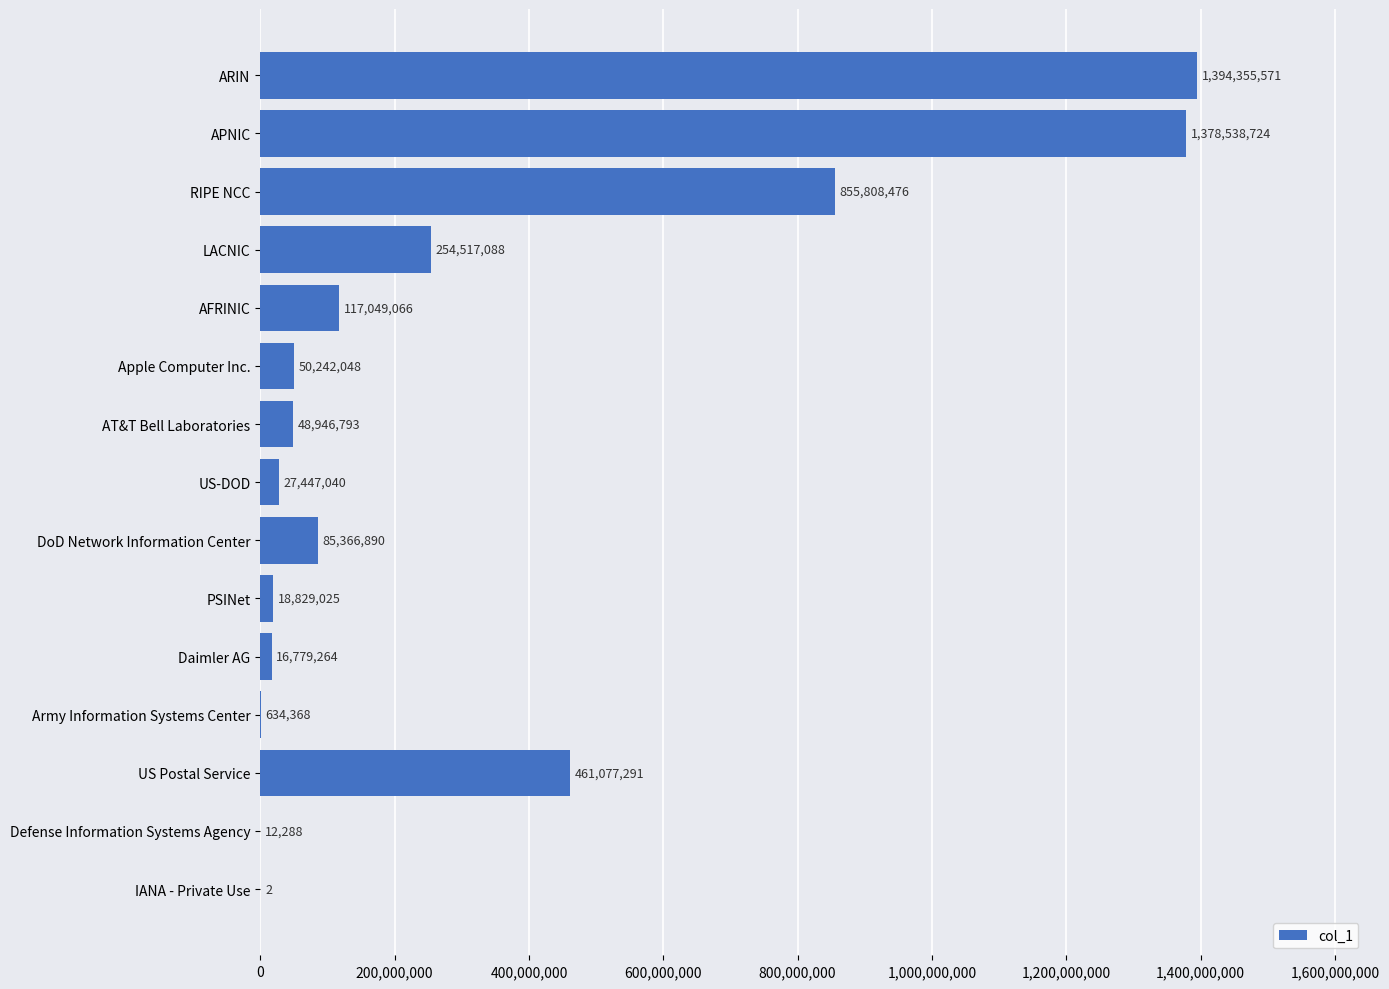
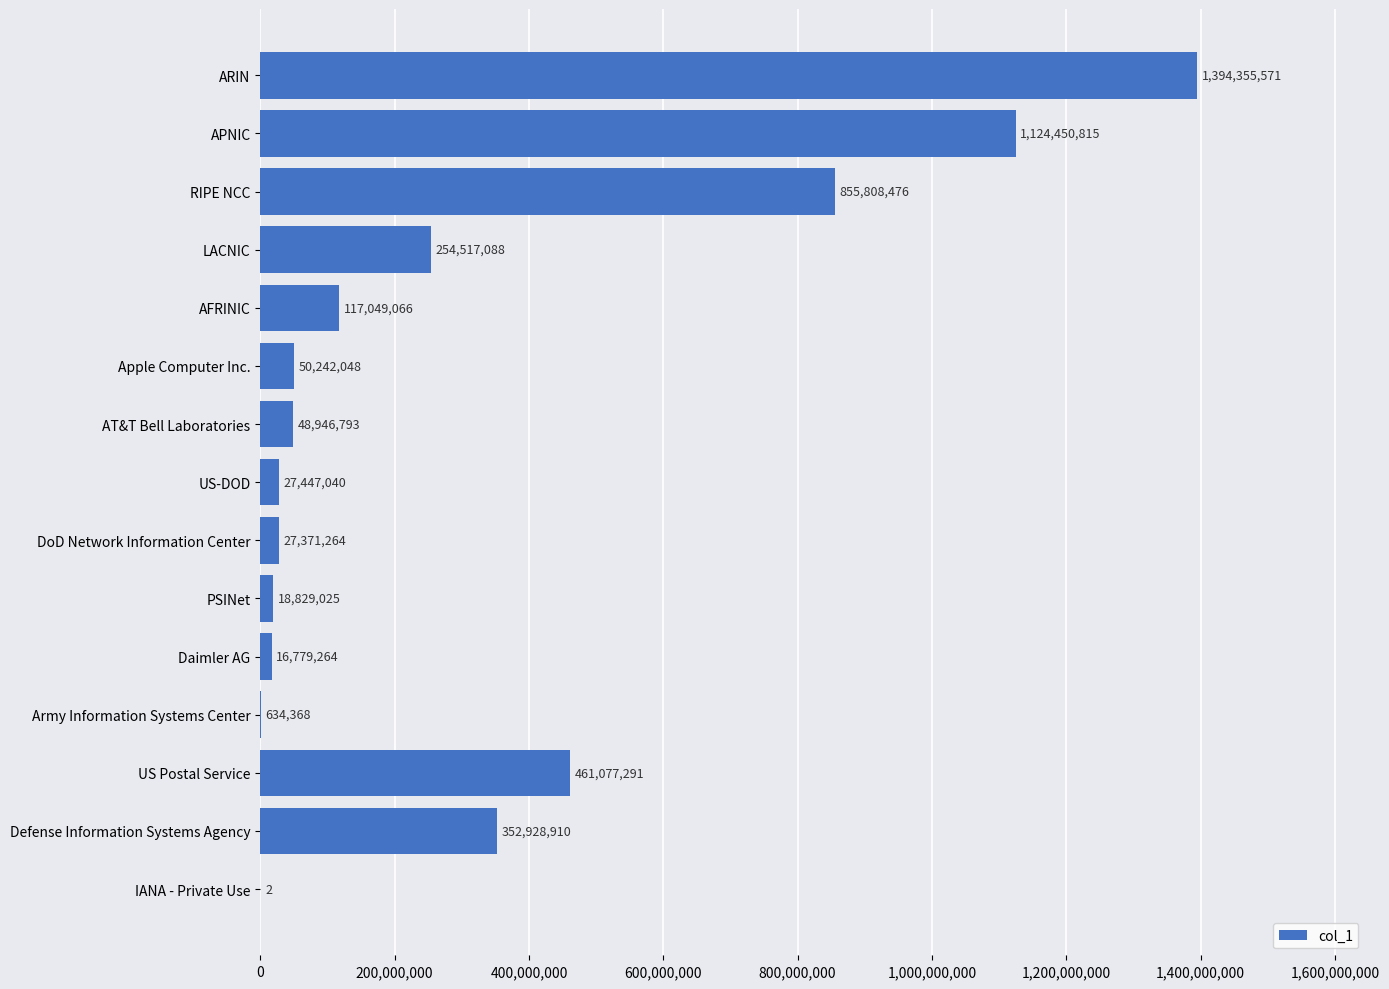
APNIC: 1,378,538,724 -> 1,124,450,815
DoD Network Information Center: 85,366,890 -> 27,371,264
Defense Information Systems Agency: 12,288 -> 352,928,910
